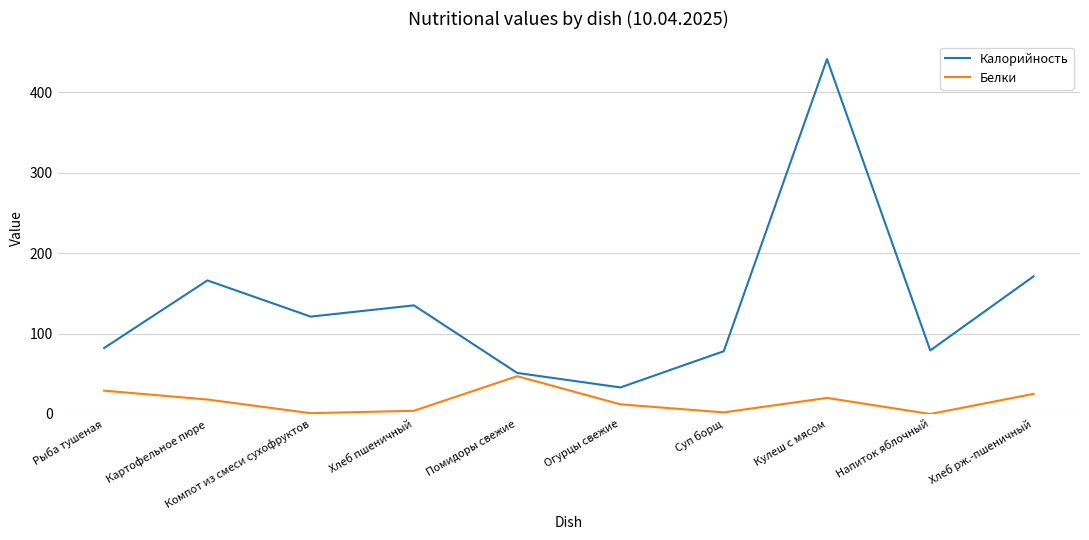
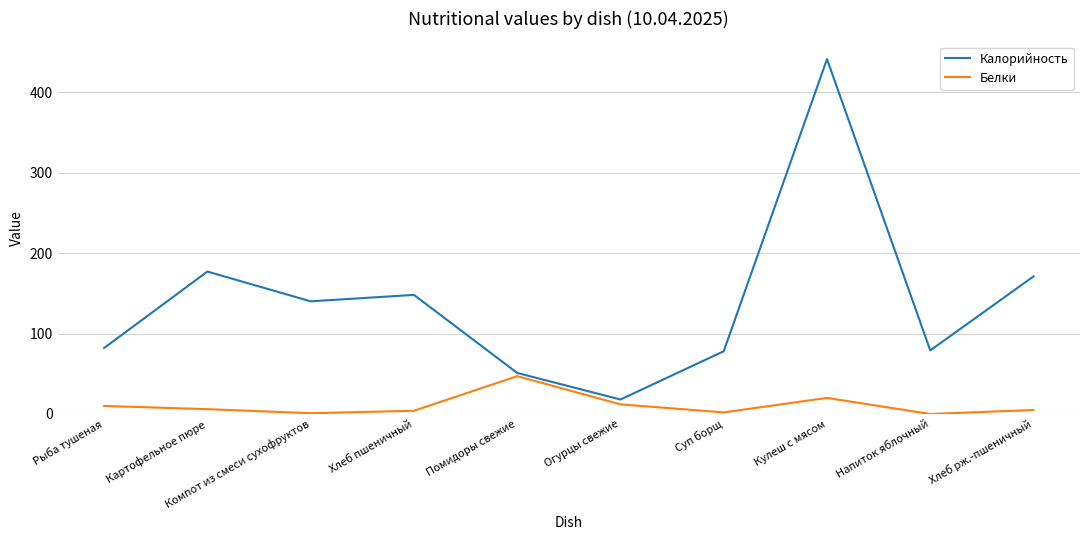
Белки, Рыба тушеная: 30 -> 10
Калорийность, Картофельное пюре: 170 -> 180
Белки, Картофельное пюре: 20 -> 10
Калорийность, Компот из смеси сухофруктов: 120 -> 140
Калорийность, Хлеб пшеничный: 140 -> 150
Калорийность, Огурцы свежие: 30 -> 20
Белки, Хлеб рж.-пшеничный: 30 -> 10
